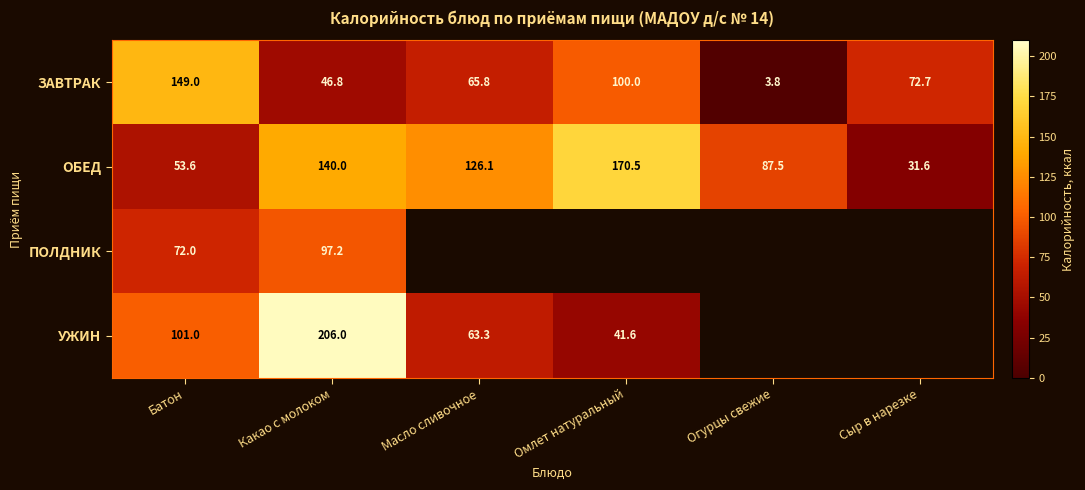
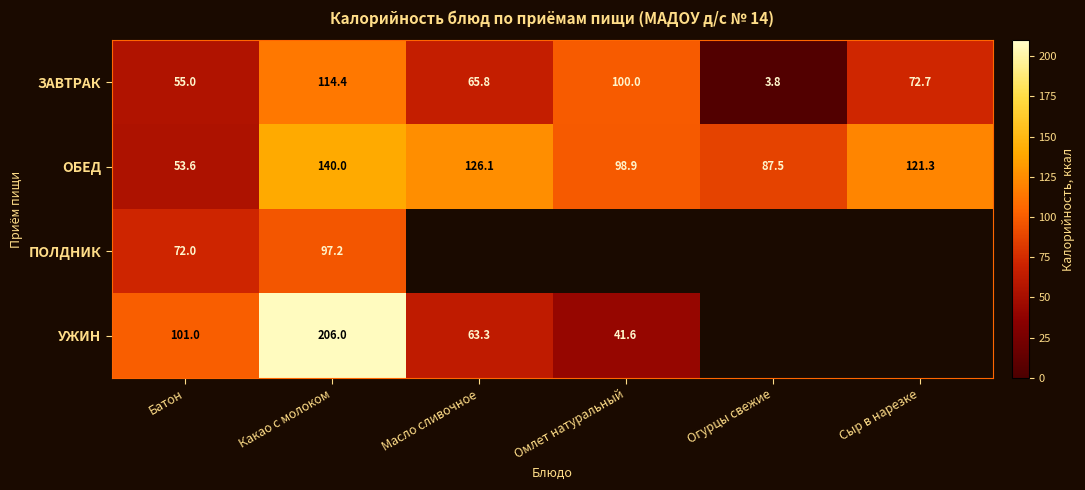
ЗАВТРАК, Батон: 149.0 -> 55.0
ЗАВТРАК, Какао с молоком: 46.8 -> 114.4
ОБЕД, Омлет натуральный: 170.5 -> 98.9
ОБЕД, Сыр в нарезке: 31.6 -> 121.3
